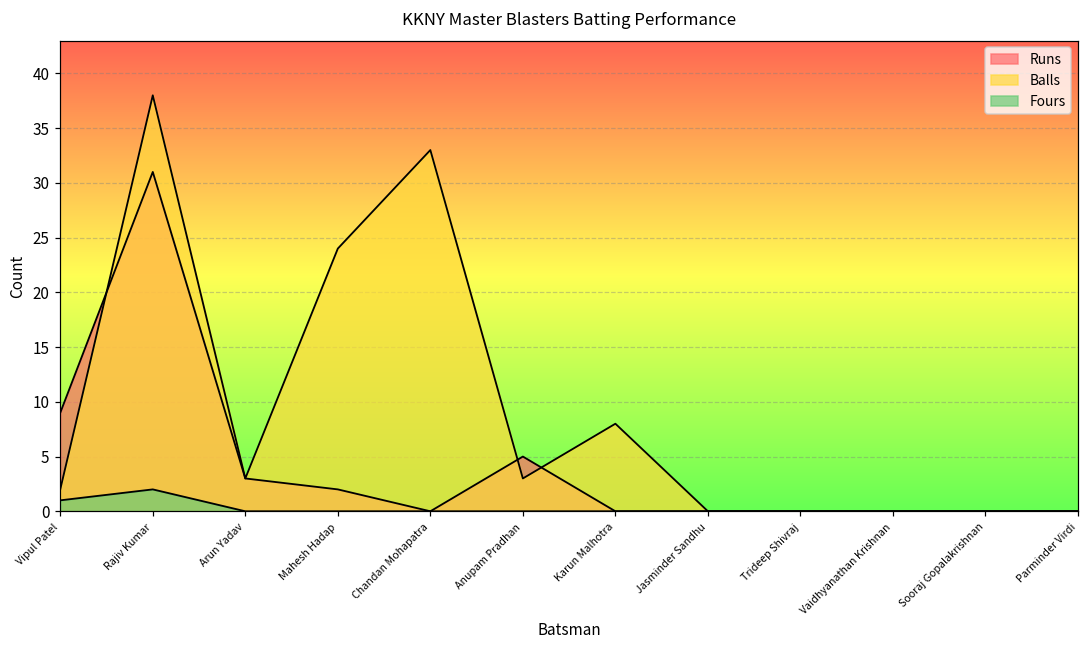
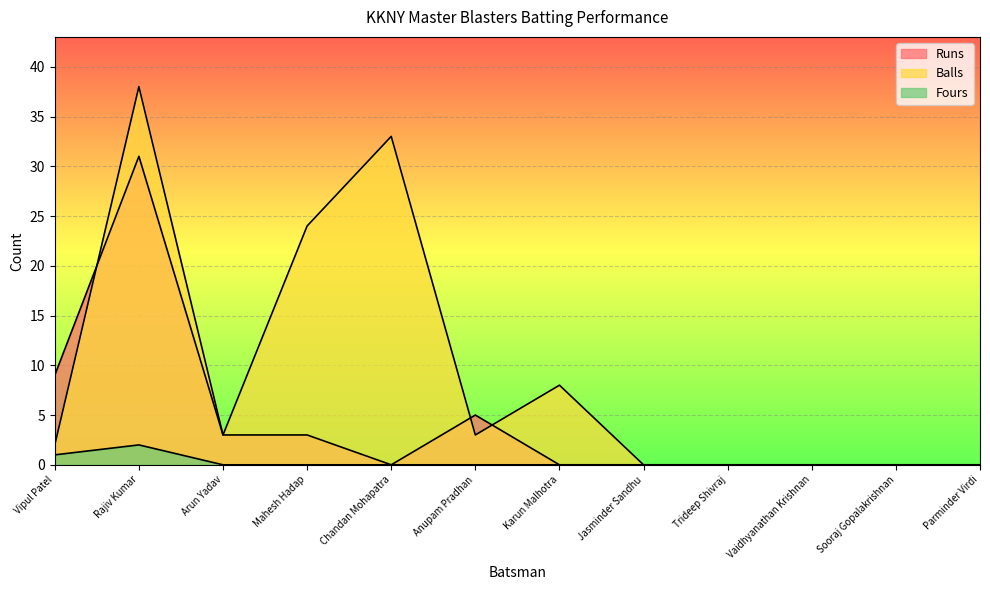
Runs, Mahesh Hadap: 2 -> 3
